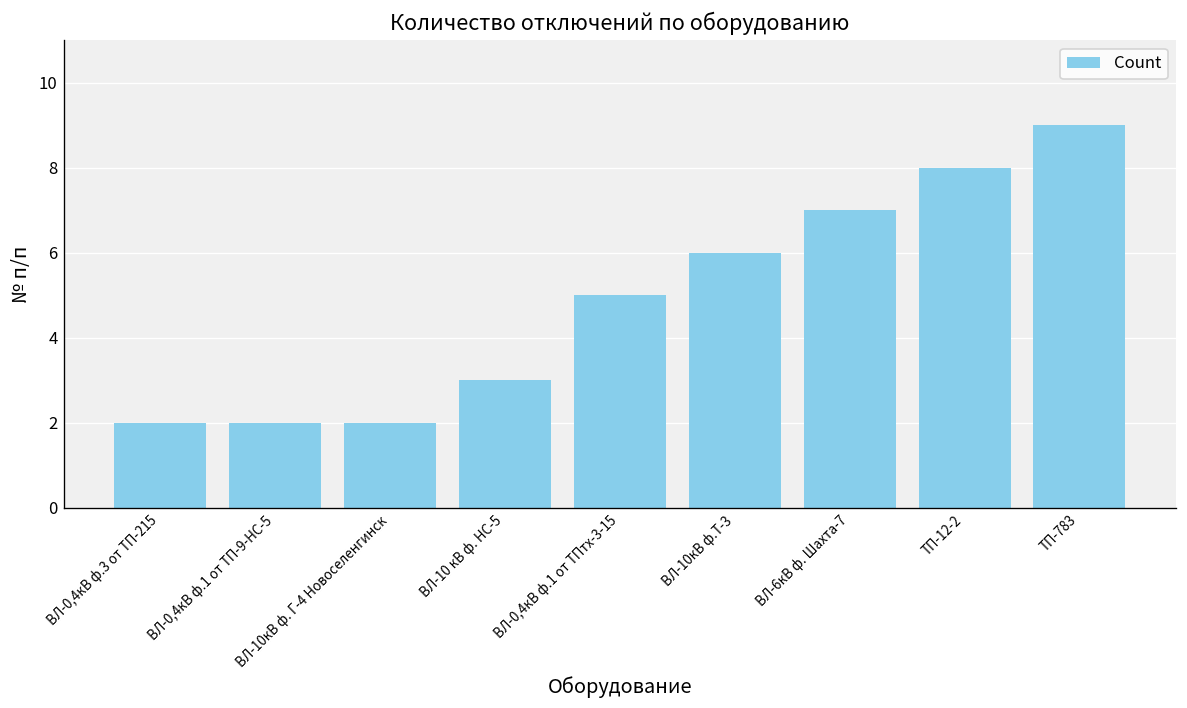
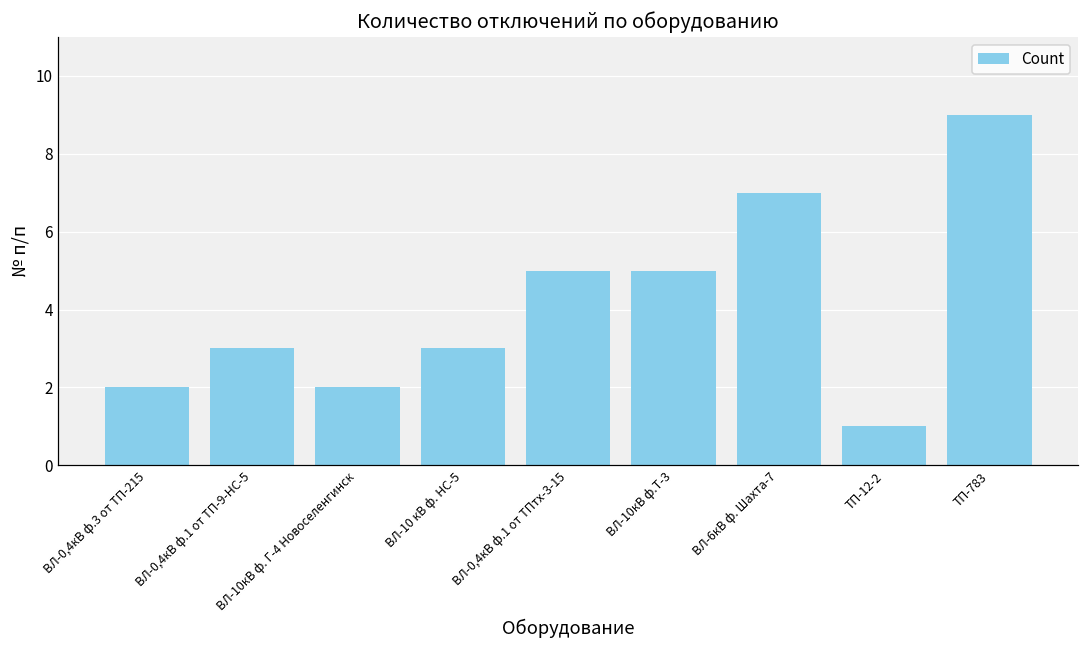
ВЛ-0,4кВ ф.1 от ТП-9-НС-5: 2 -> 3
ВЛ-10кВ ф.Т-3: 6 -> 5
ТП-12-2: 8 -> 1
